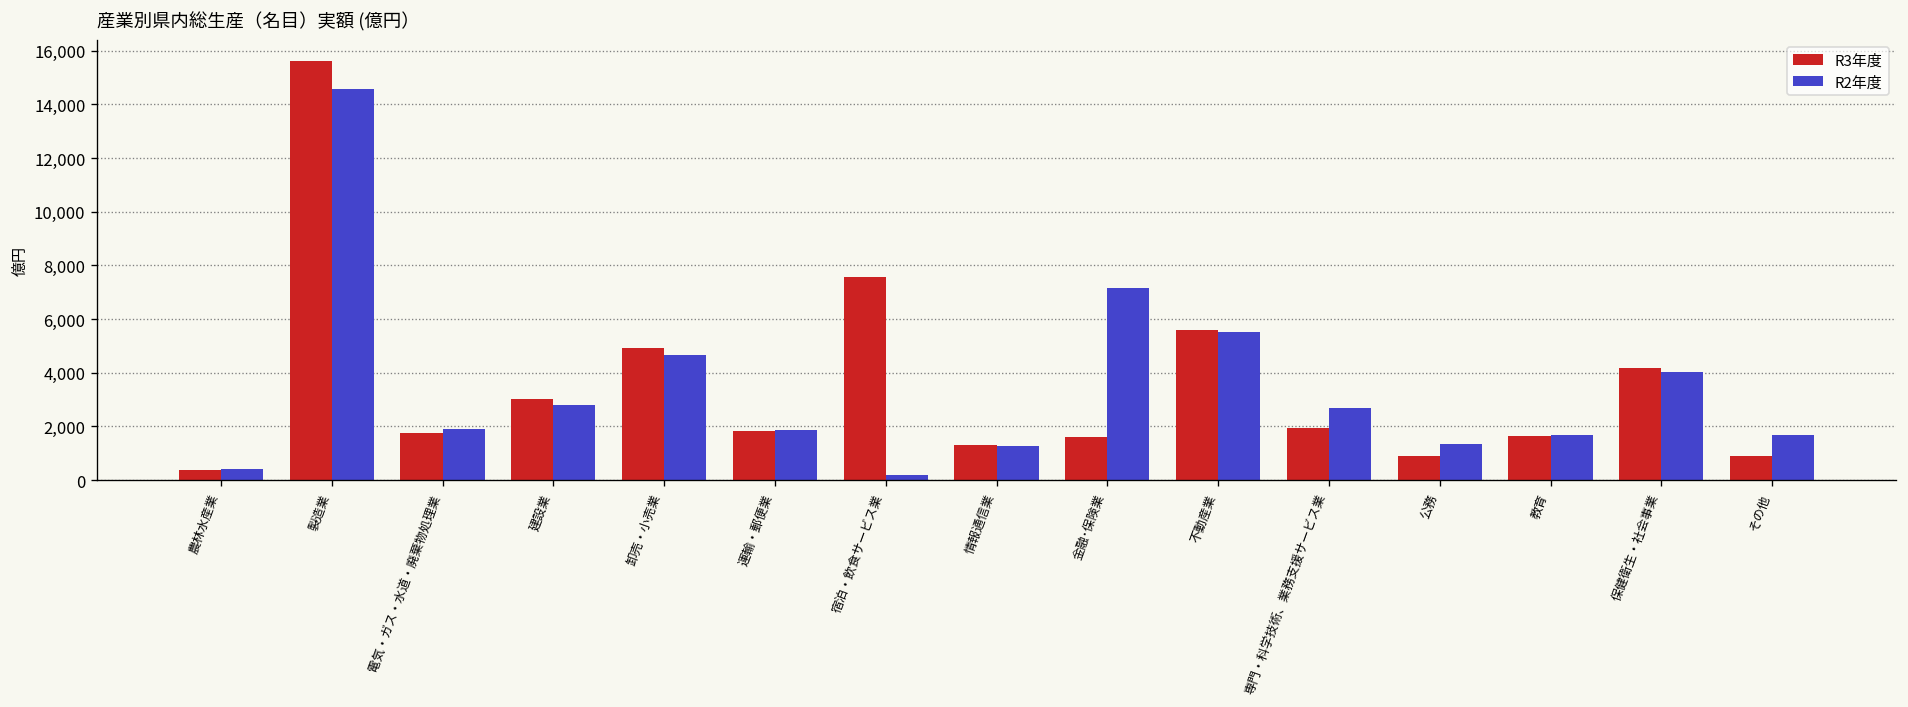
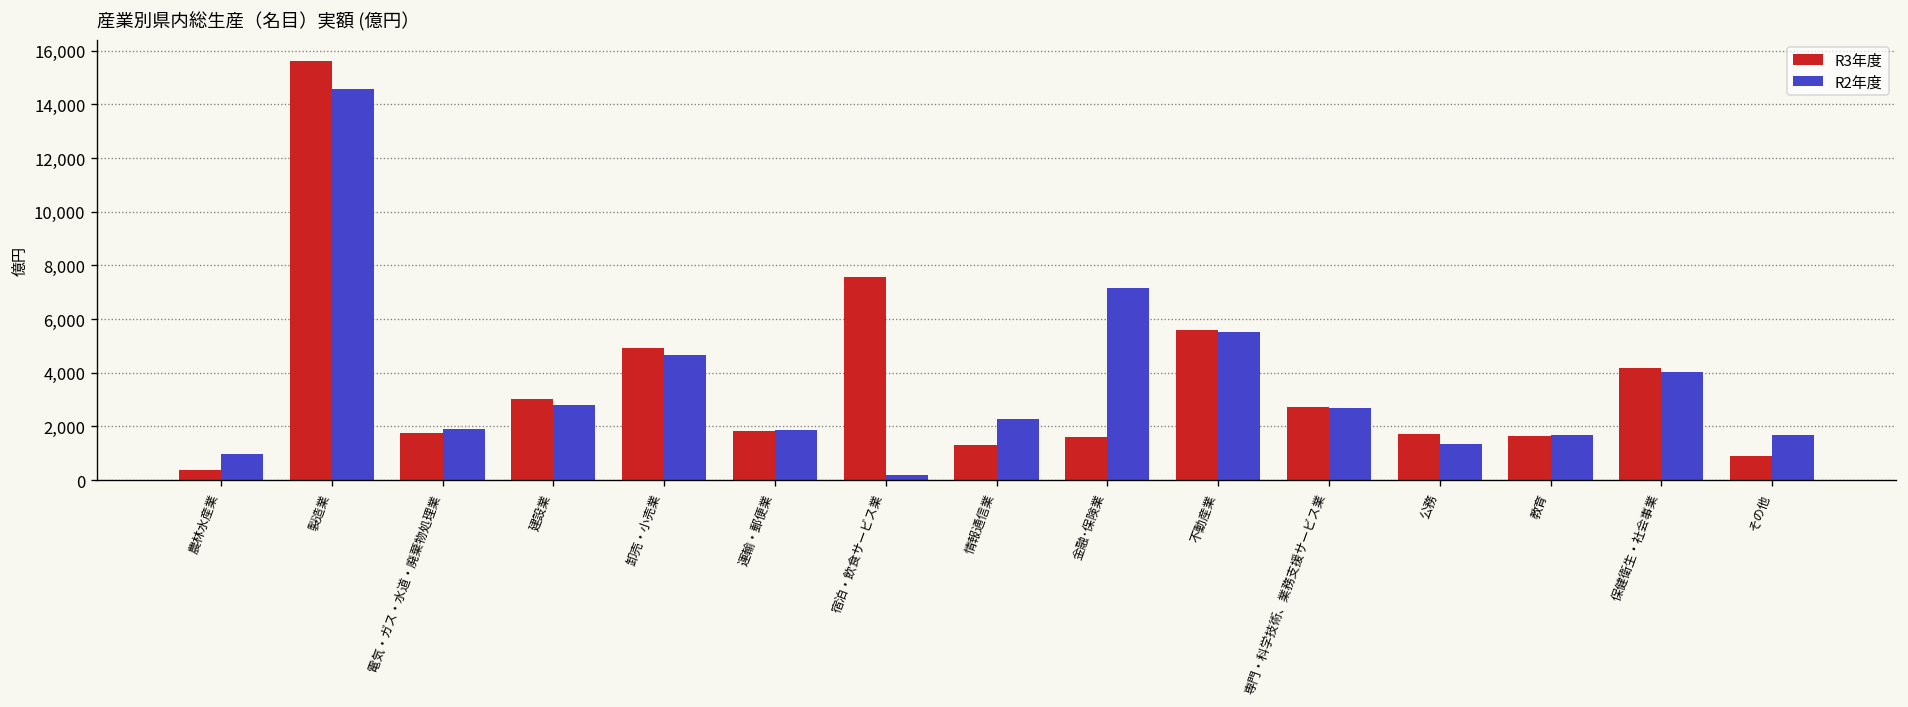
R2年度, 農林水産業: 400 -> 1,000
R2年度, 情報通信業: 1,300 -> 2,300
R3年度, 専門・科学技術、業務支援サービス業: 1,900 -> 2,700
R3年度, 公務: 900 -> 1,700
